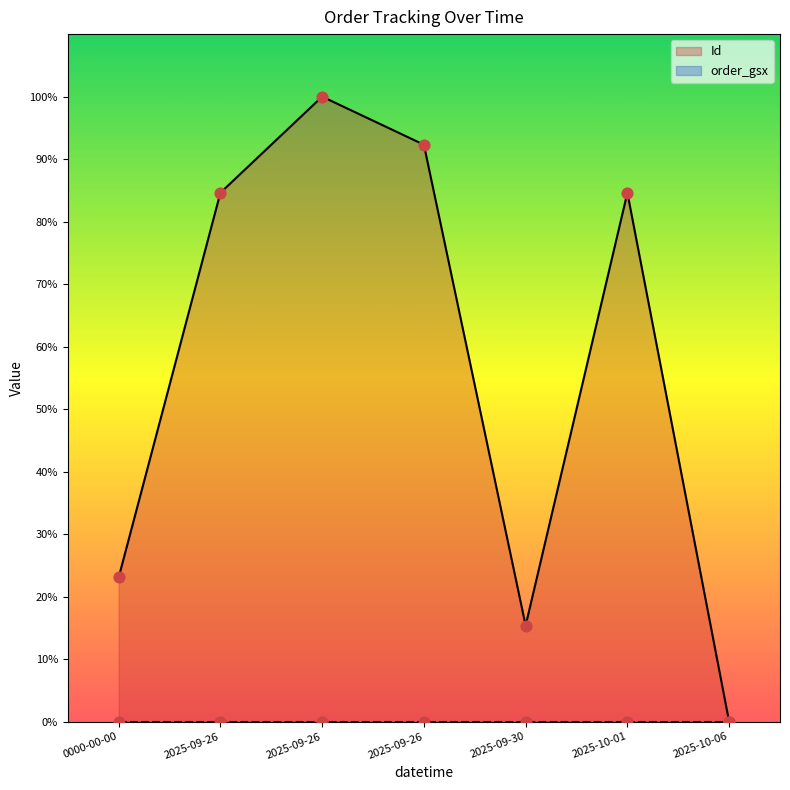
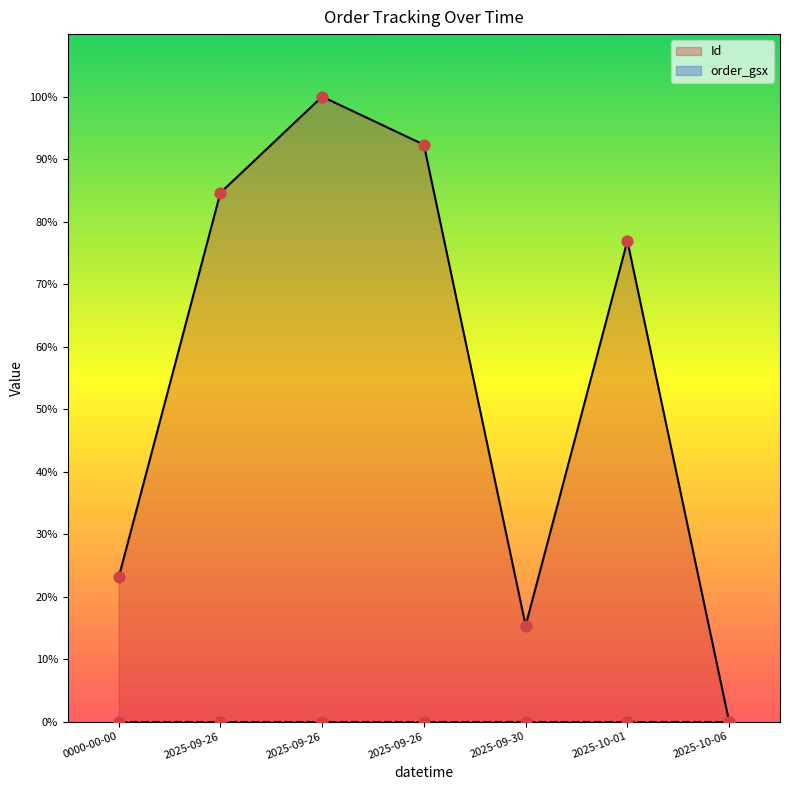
Id, 2025-10-01: 85% -> 77%
